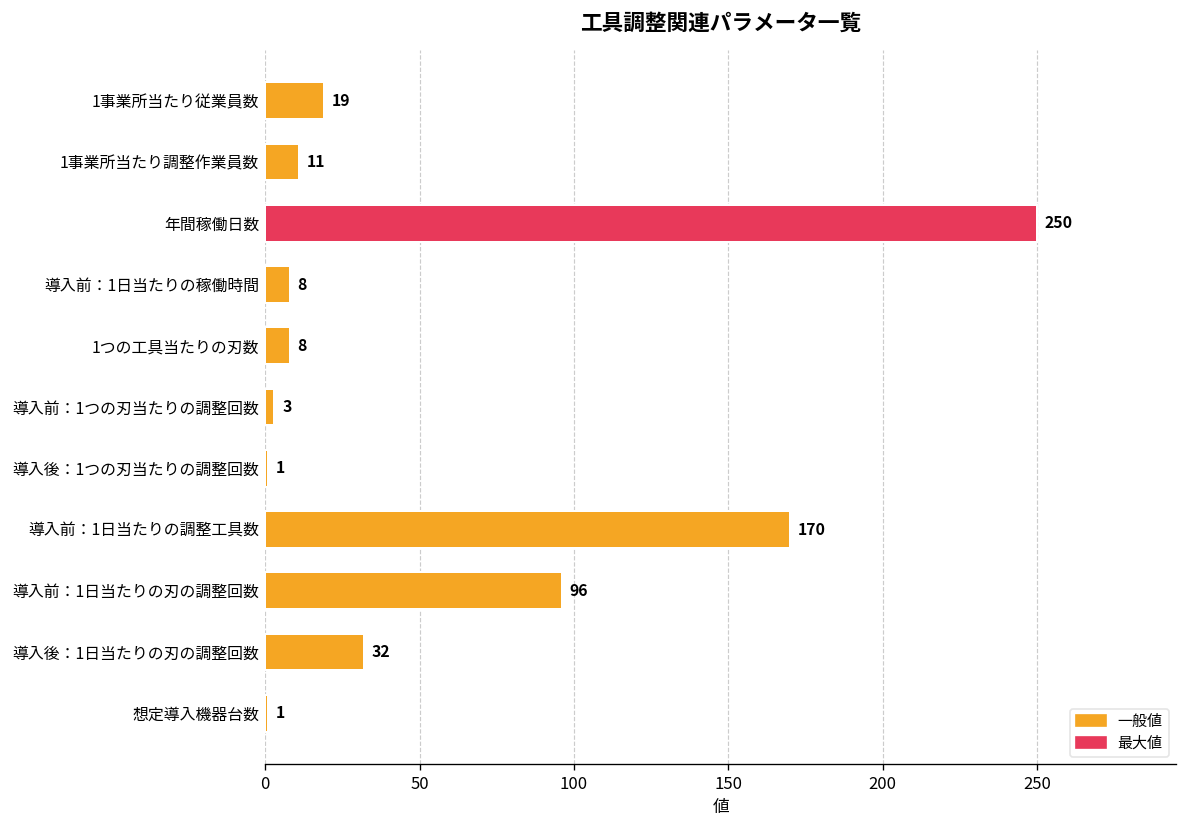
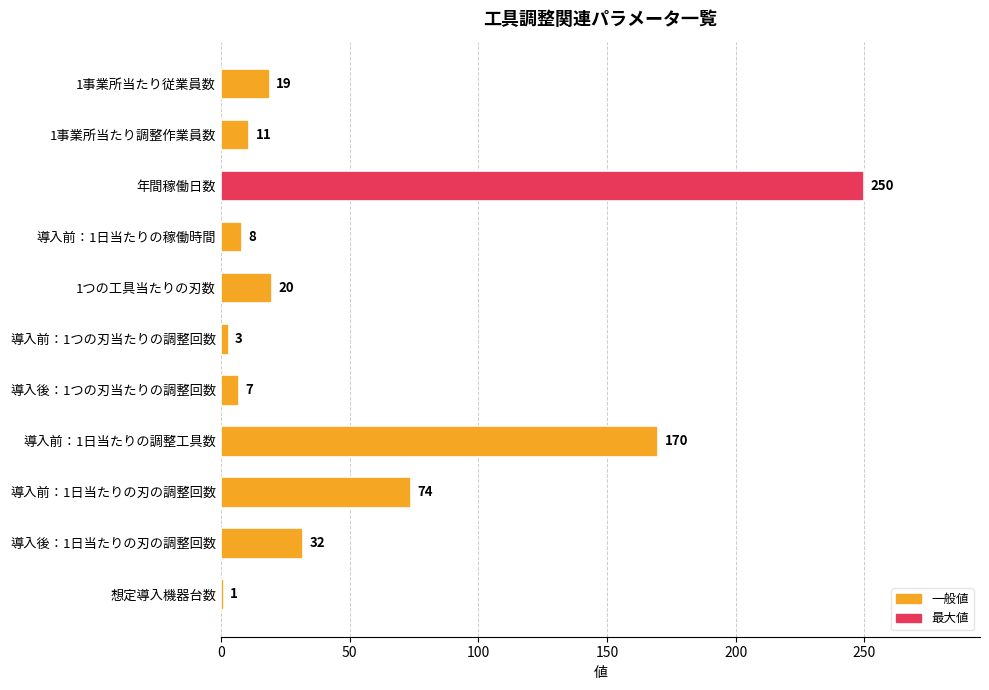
1つの工具当たりの刃数: 8 -> 20
導入後：1つの刃当たりの調整回数: 1 -> 7
導入前：1日当たりの刃の調整回数: 96 -> 74
